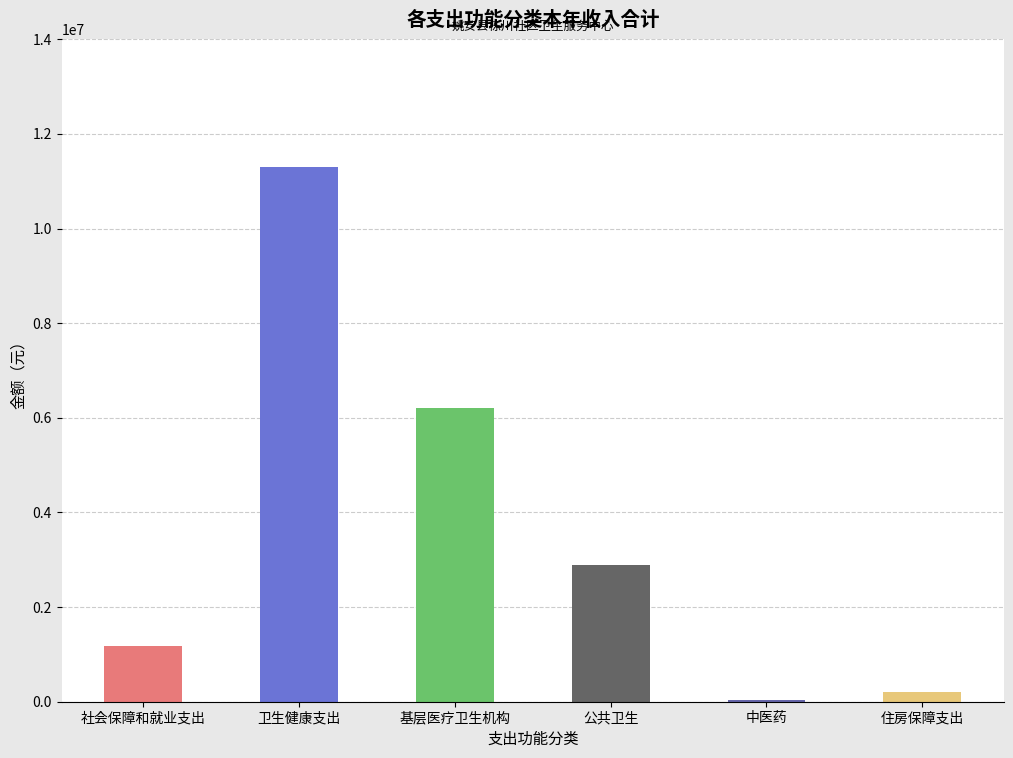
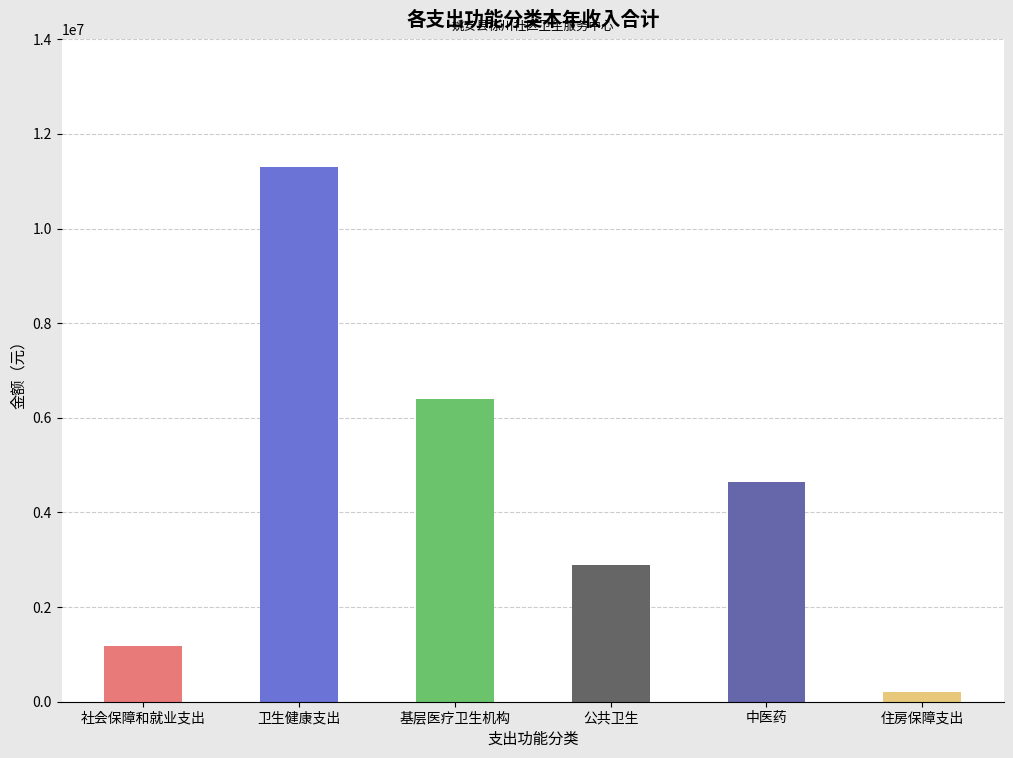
基层医疗卫生机构: 6200000 -> 6400000
中医药: 0 -> 4600000
